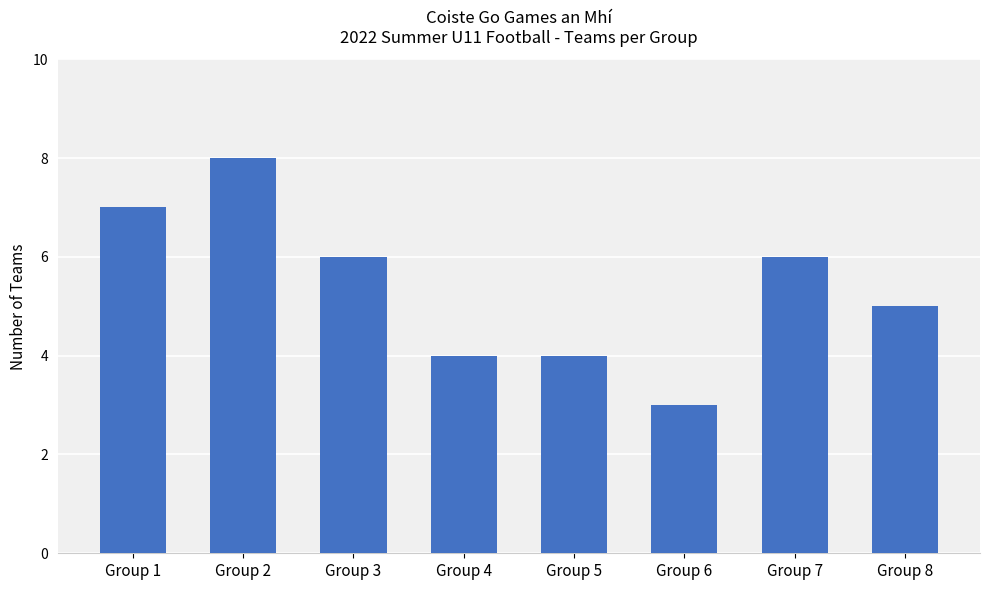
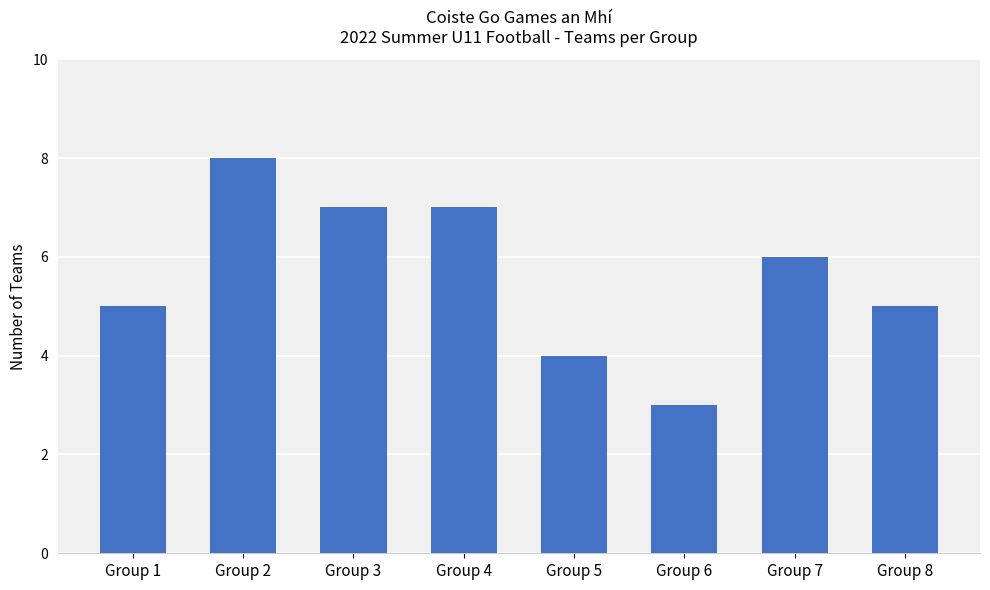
Group 1: 7 -> 5
Group 3: 6 -> 7
Group 4: 4 -> 7
